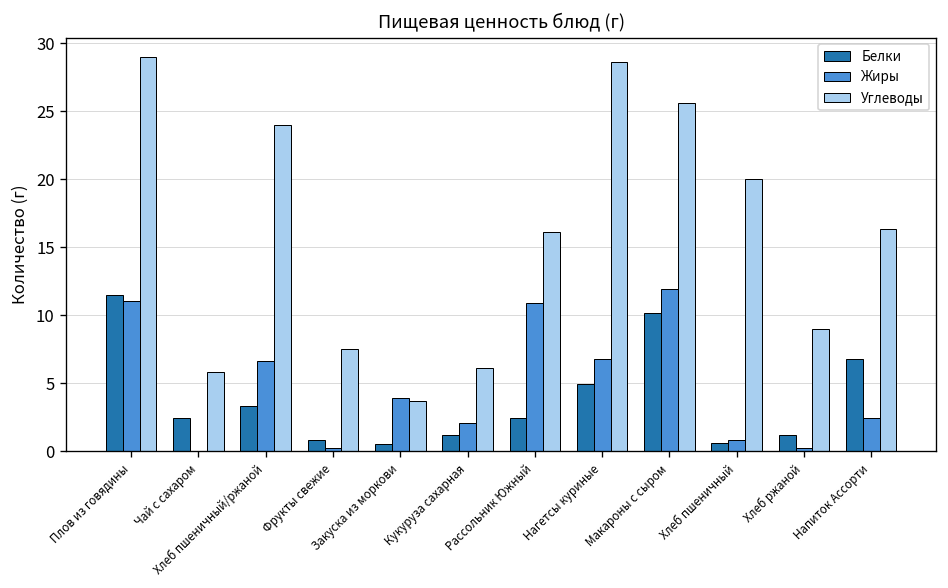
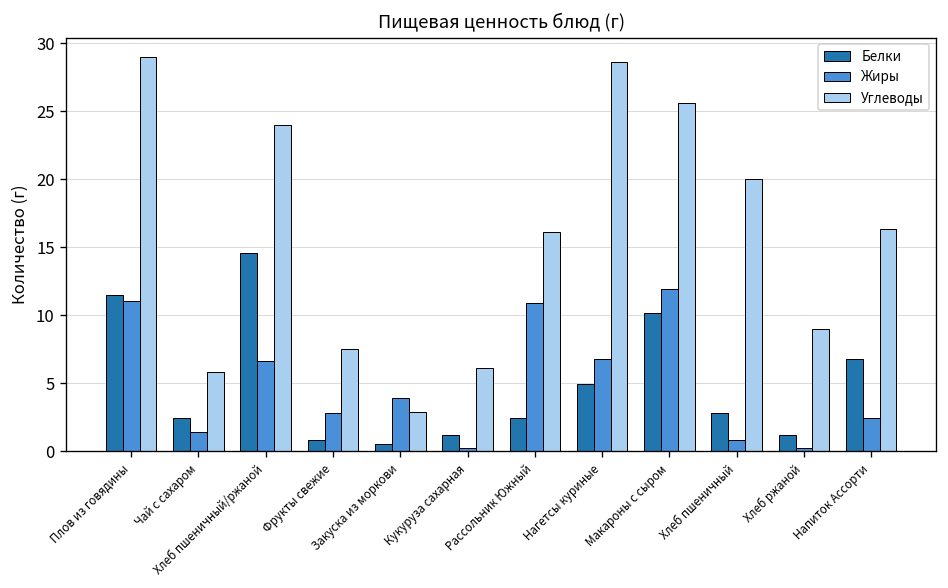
Жиры, Чай с сахаром: 0.0 -> 1.4
Белки, Хлеб пшеничный/ржаной: 3.3 -> 14.6
Жиры, Фрукты свежие: 0.2 -> 2.8
Углеводы, Закуска из моркови: 3.7 -> 2.9
Жиры, Кукуруза сахарная: 2.1 -> 0.2
Белки, Хлеб пшеничный: 0.6 -> 2.8
